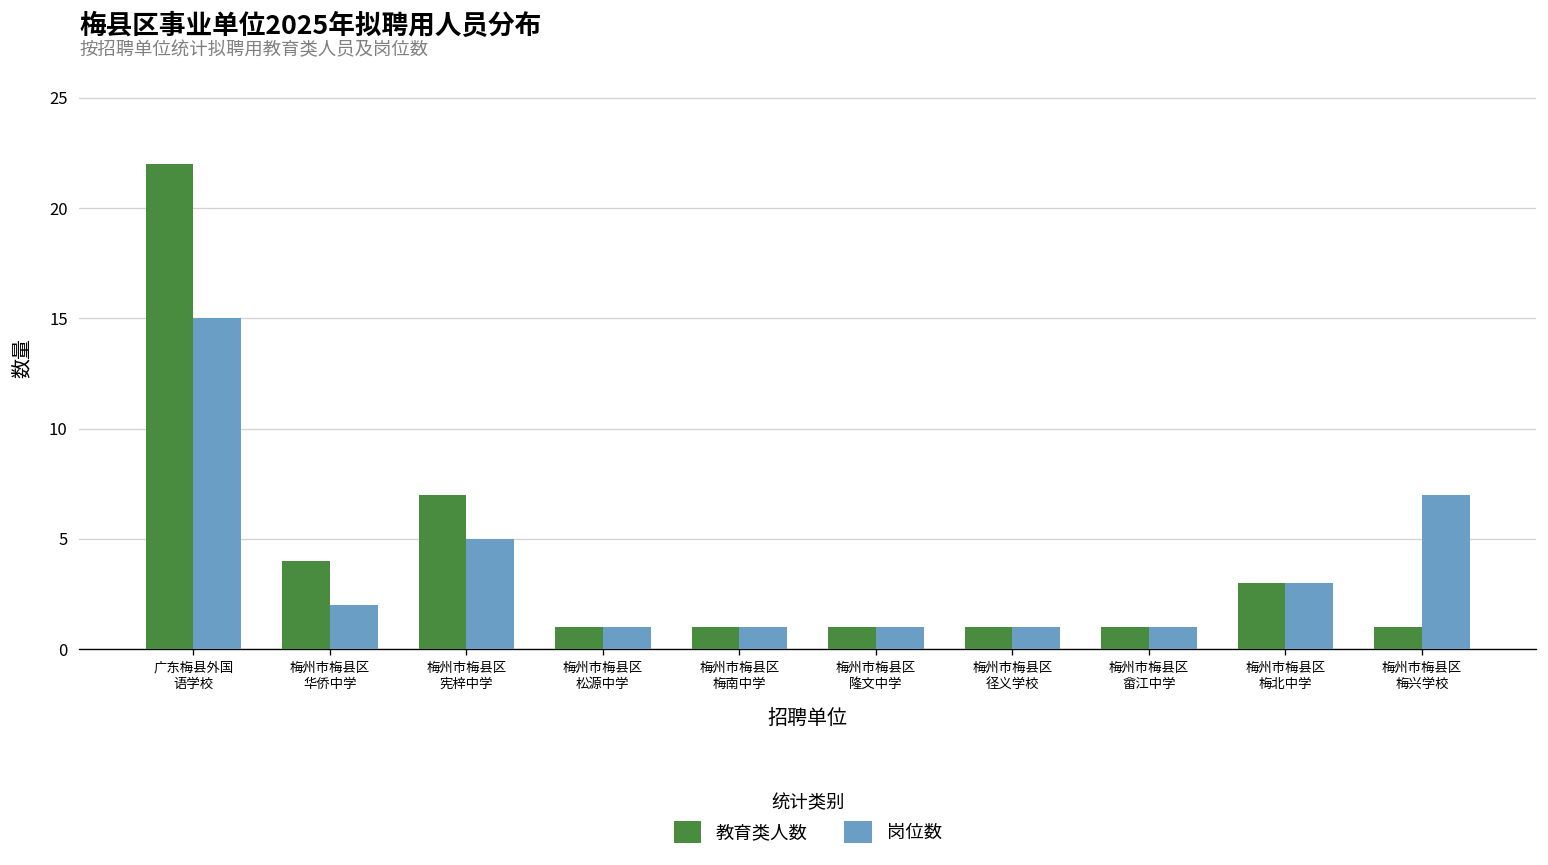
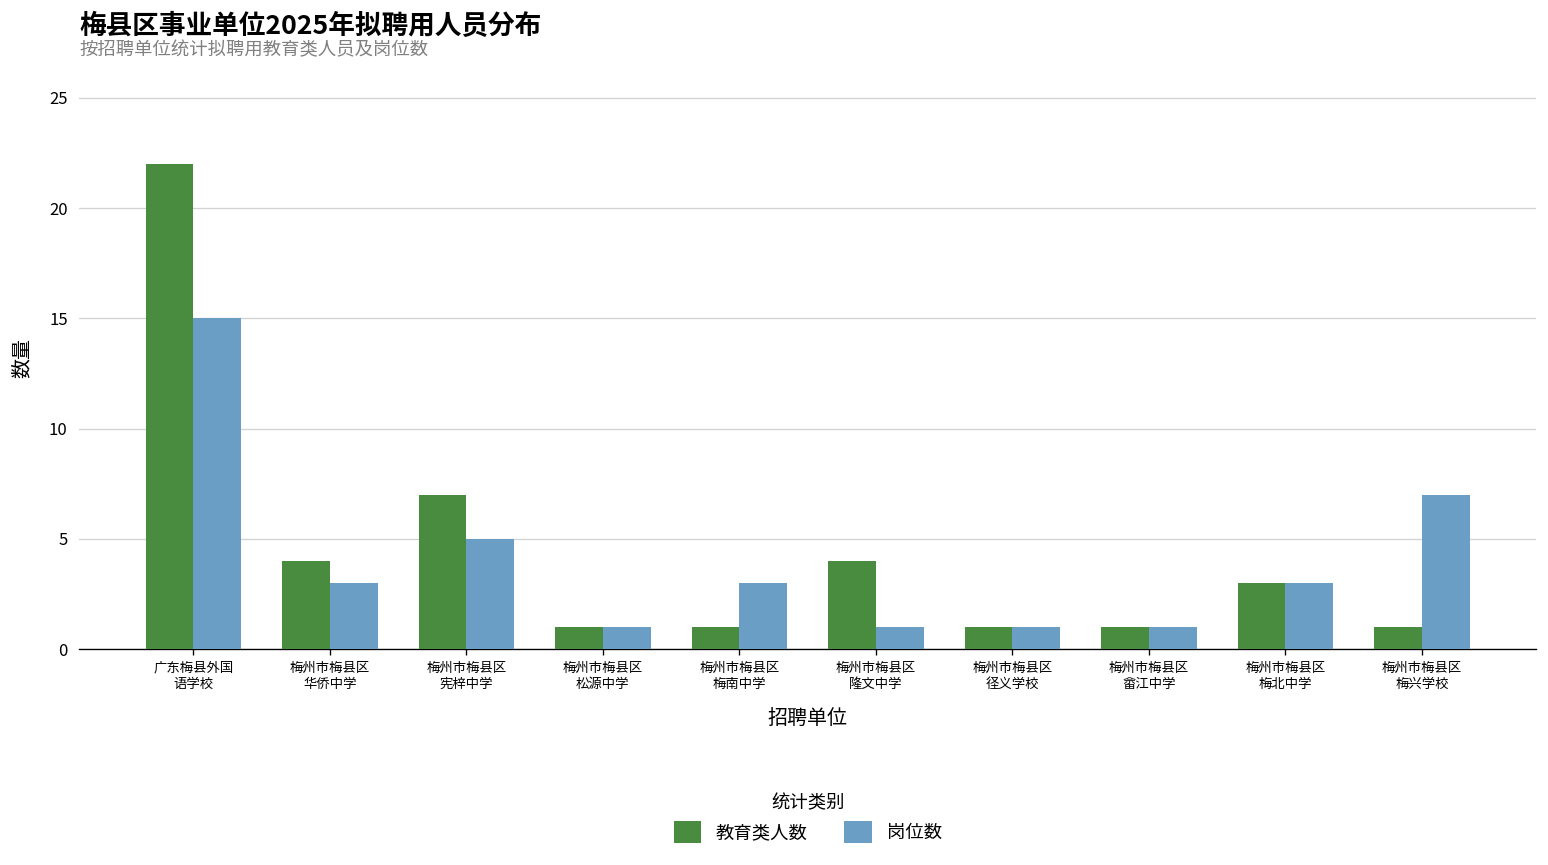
岗位数, 梅州市梅县区 华侨中学: 2 -> 3
岗位数, 梅州市梅县区 梅南中学: 1 -> 3
教育类人数, 梅州市梅县区 隆文中学: 1 -> 4
